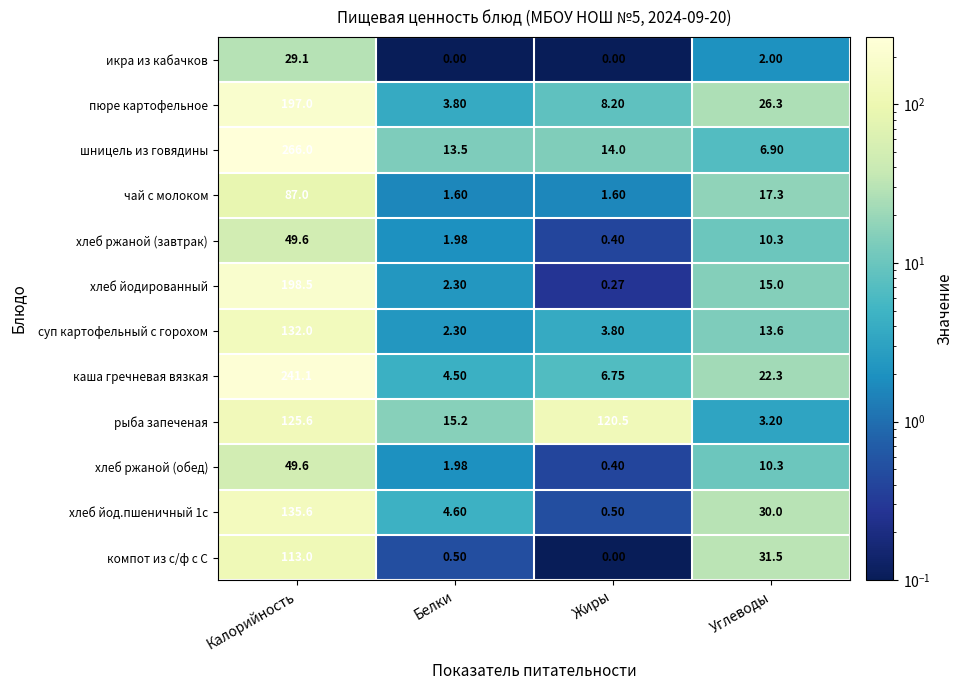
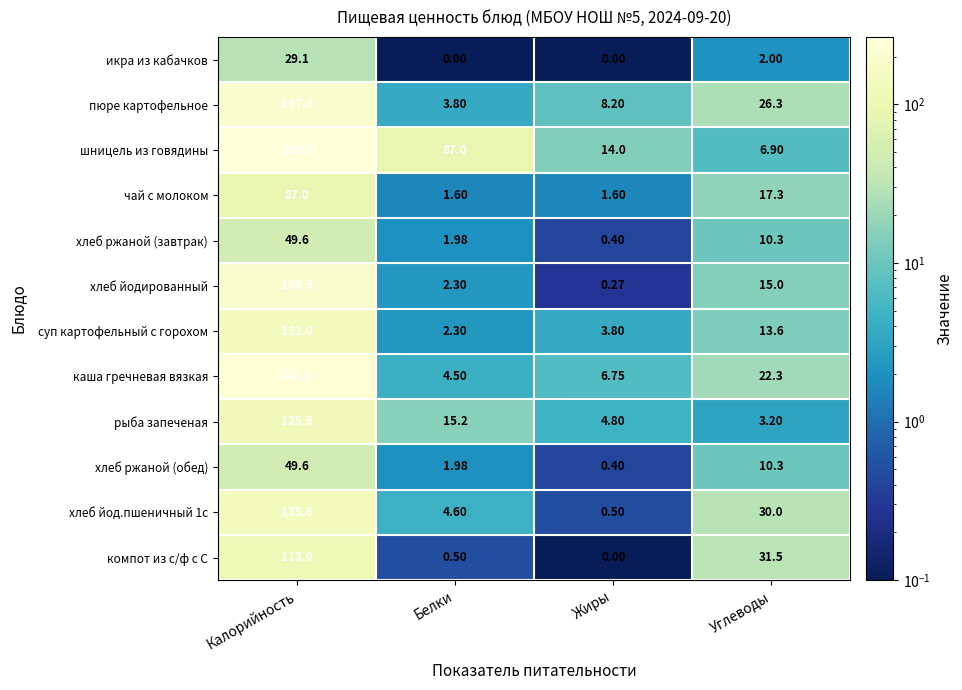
шницель из говядины, Белки: 13.5 -> 87.0
рыба запеченая, Жиры: 120.5 -> 4.80
